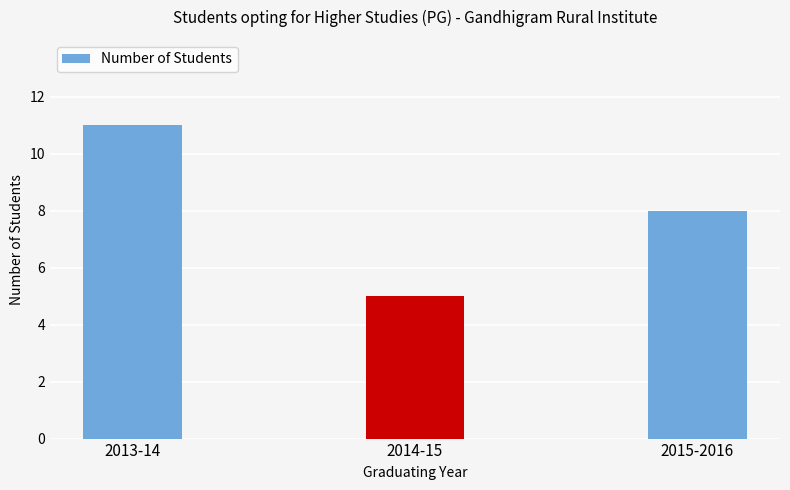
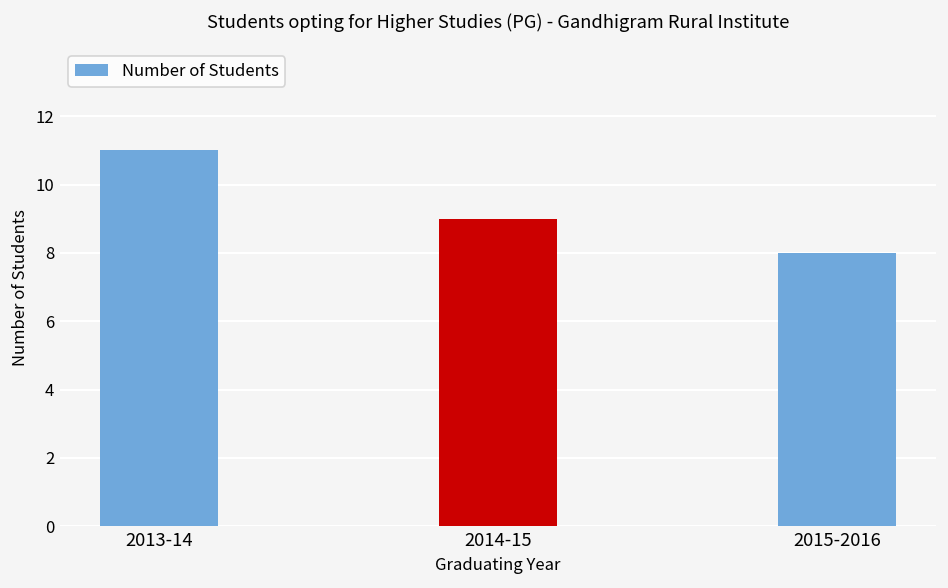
2014-15: 5 -> 9
